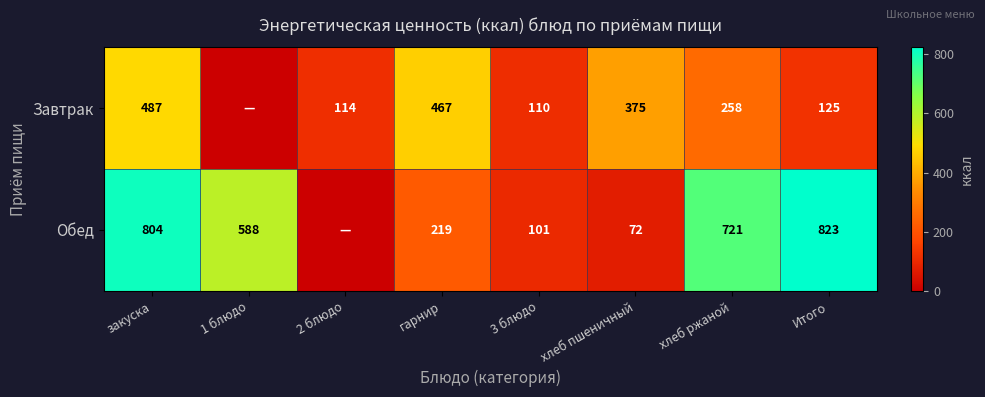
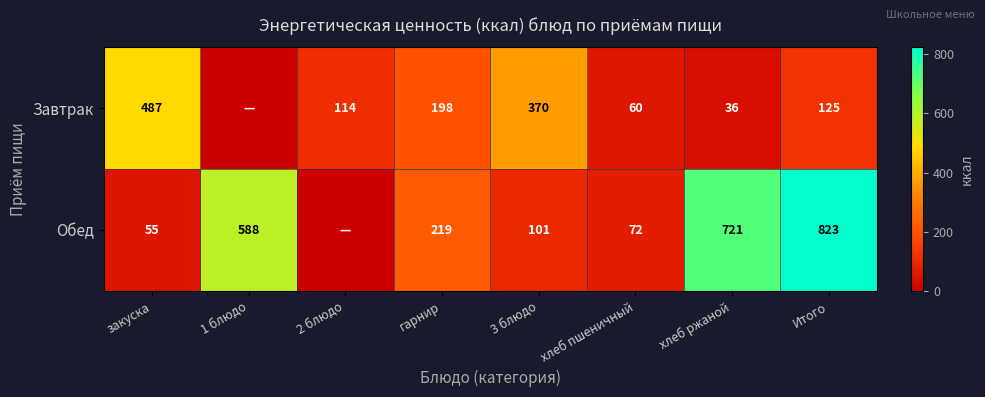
Завтрак, гарнир: 467 -> 198
Завтрак, 3 блюдо: 110 -> 370
Завтрак, хлеб пшеничный: 375 -> 60
Завтрак, хлеб ржаной: 258 -> 36
Обед, закуска: 804 -> 55
